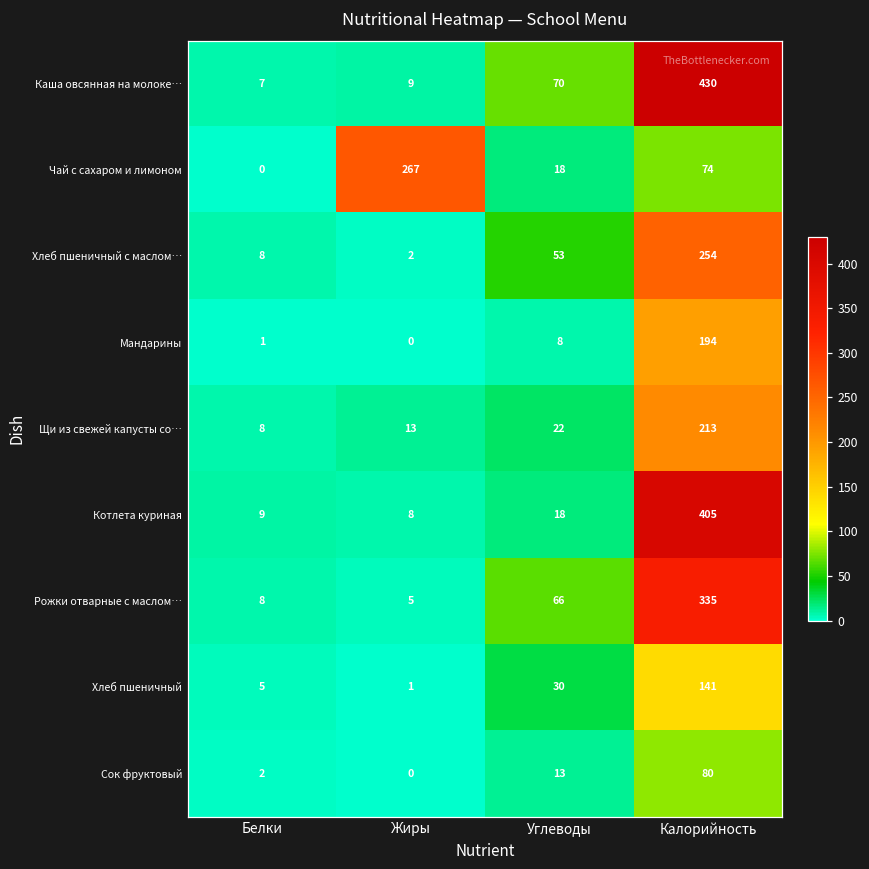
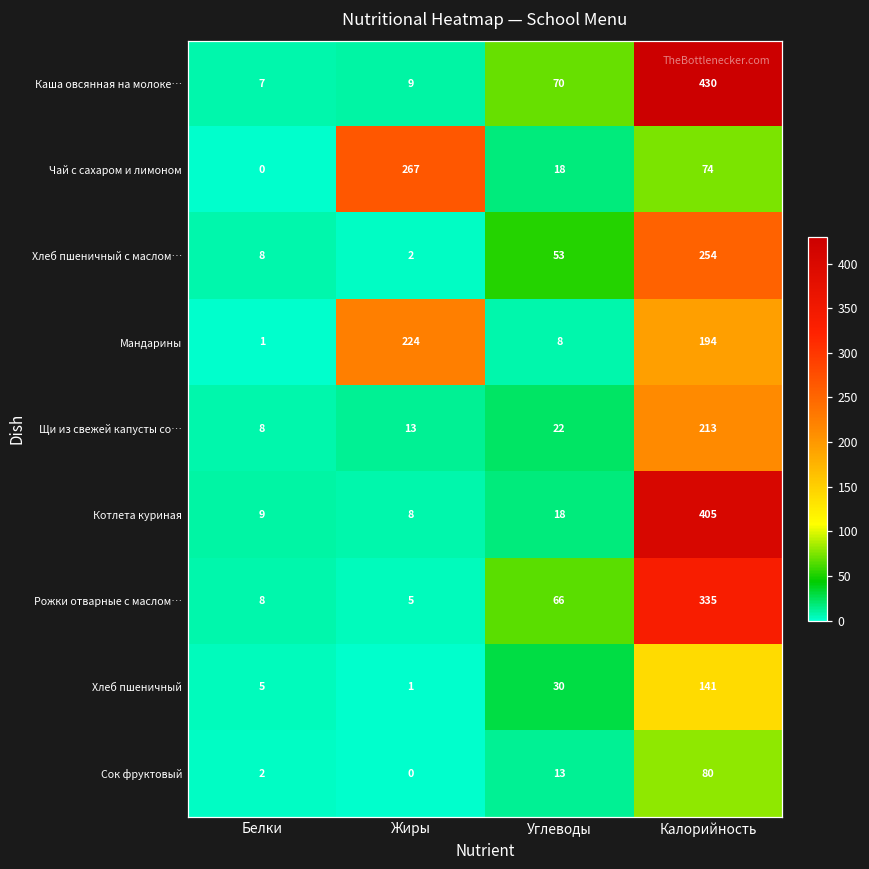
Мандарины, Жиры: 0 -> 224
